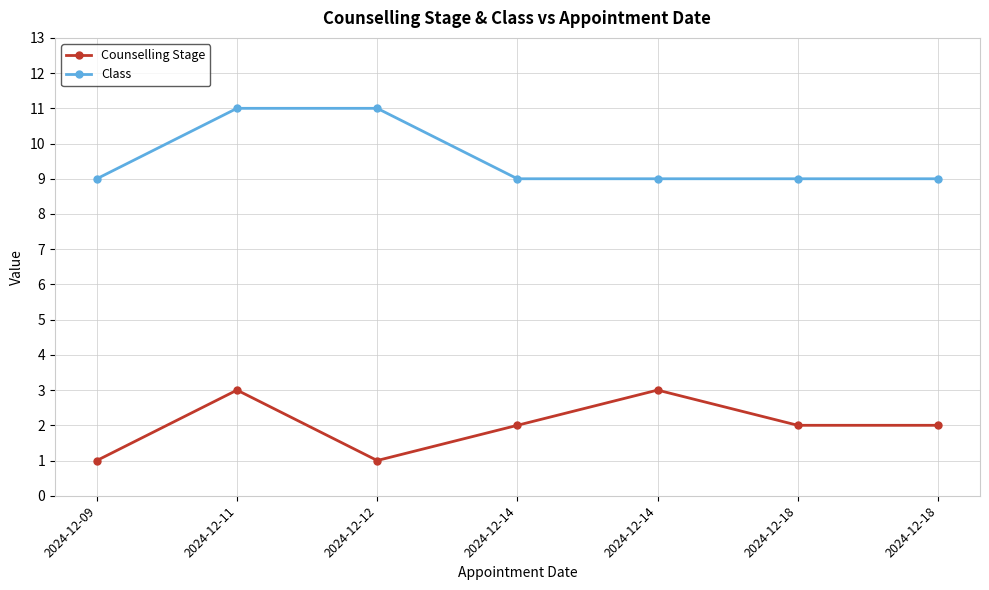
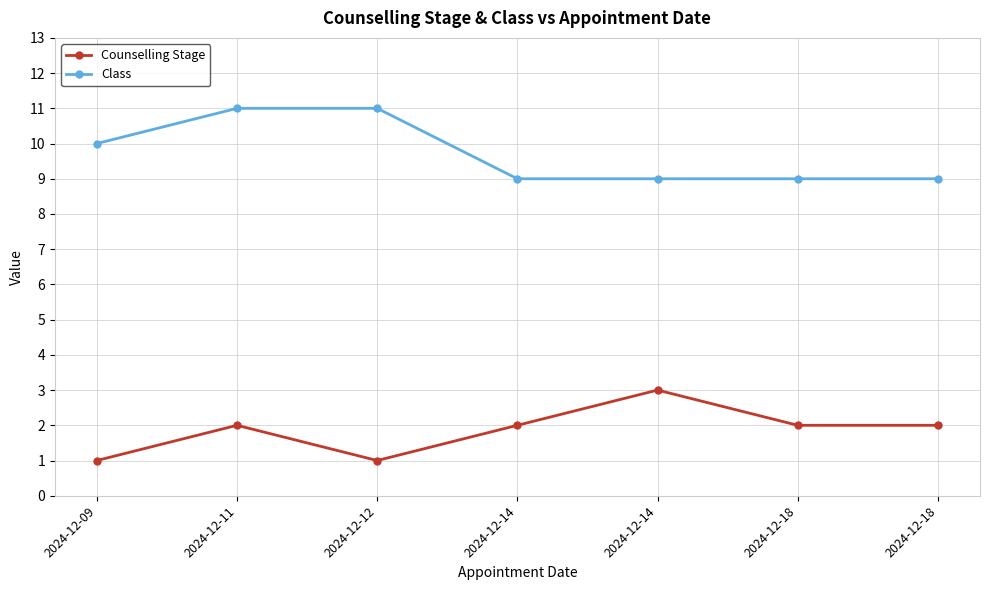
Class, 2024-12-09: 9 -> 10
Counselling Stage, 2024-12-11: 3 -> 2
